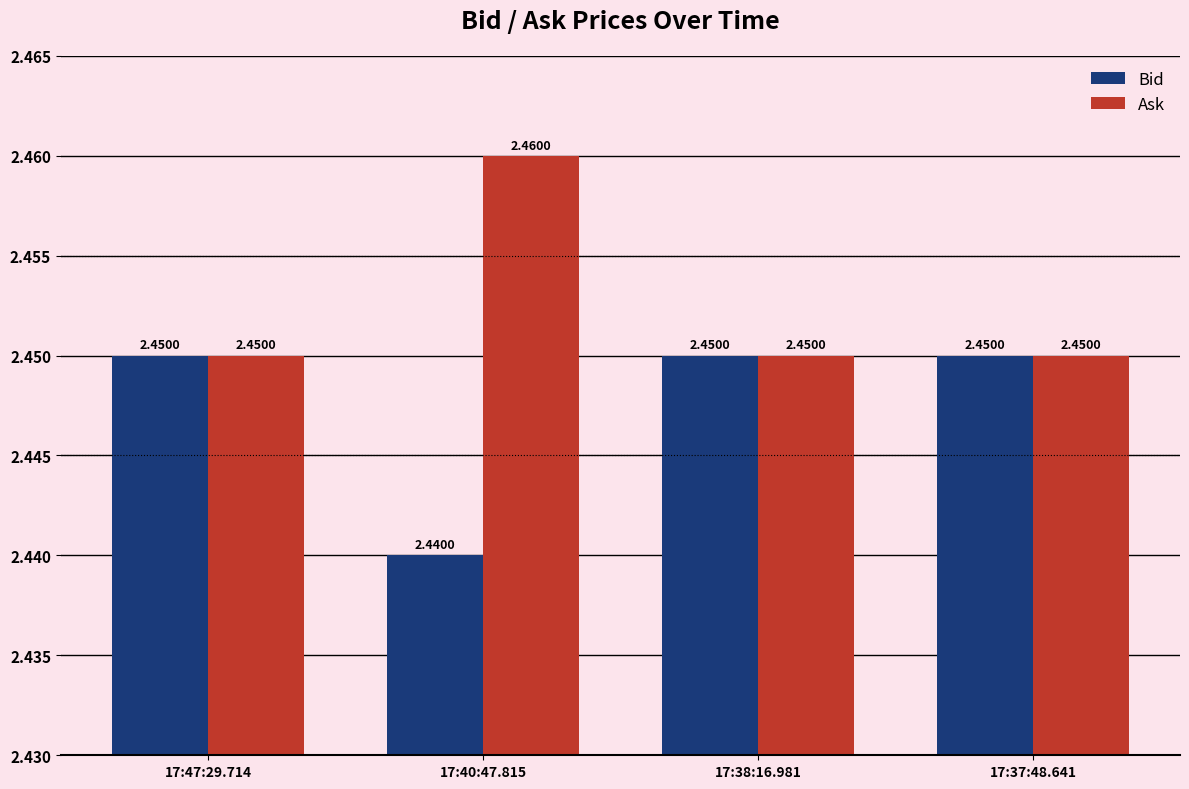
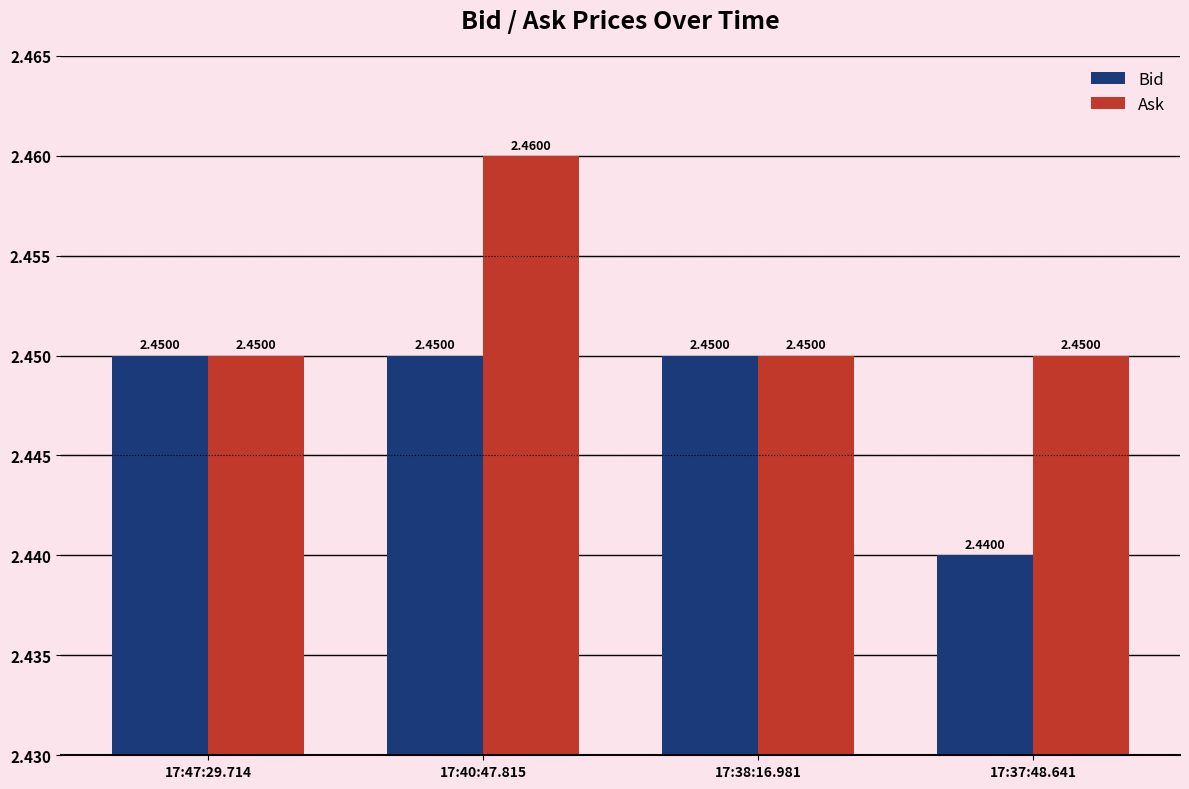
Bid, 17:40:47.815: 2.4400 -> 2.4500
Bid, 17:37:48.641: 2.4500 -> 2.4400
